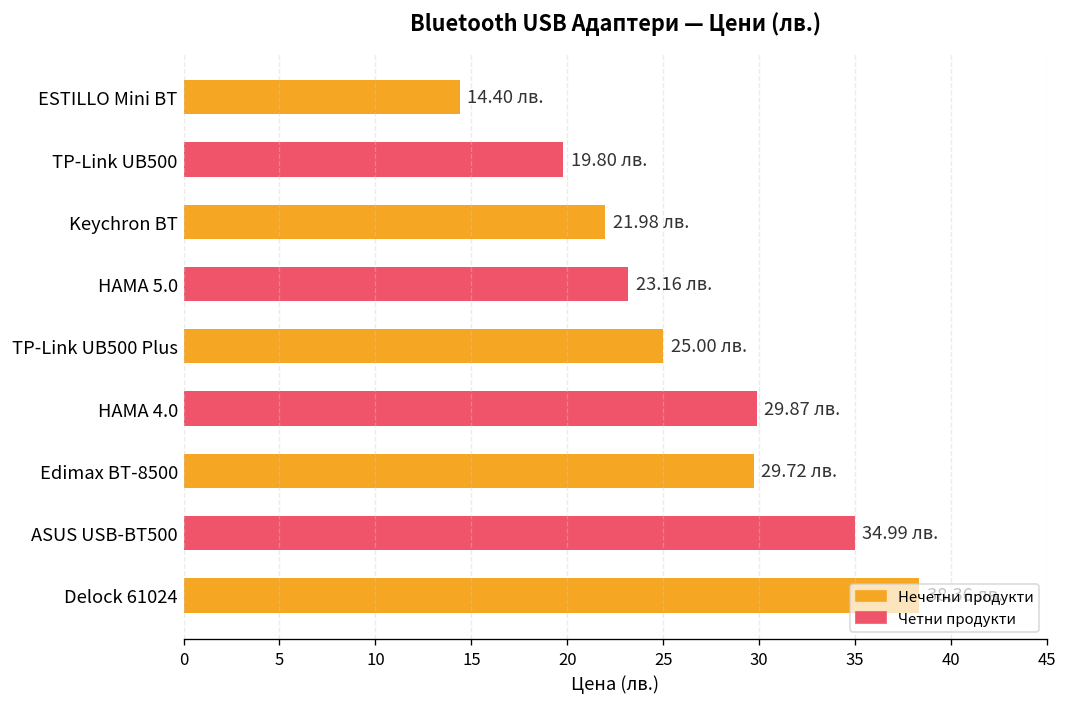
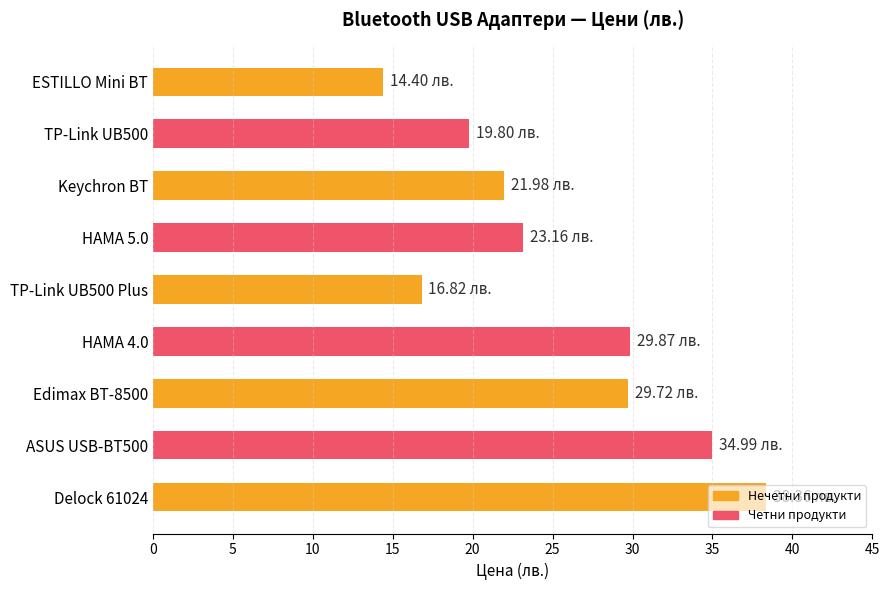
TP-Link UB500 Plus: 25.00 -> 16.82
